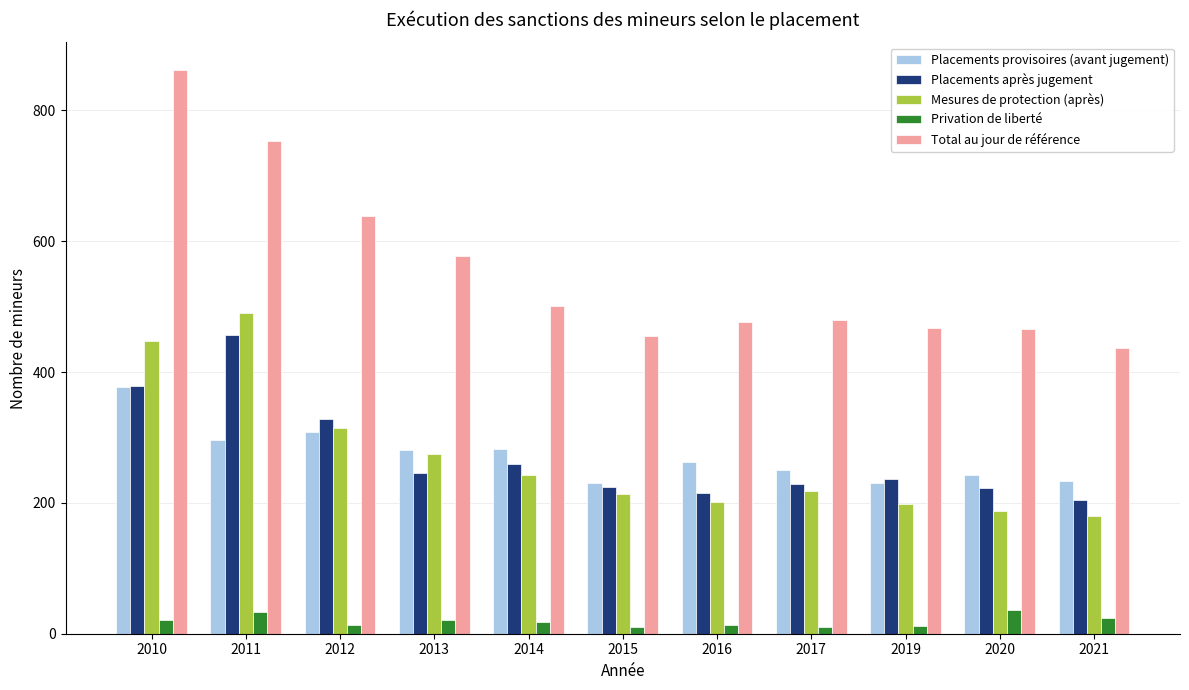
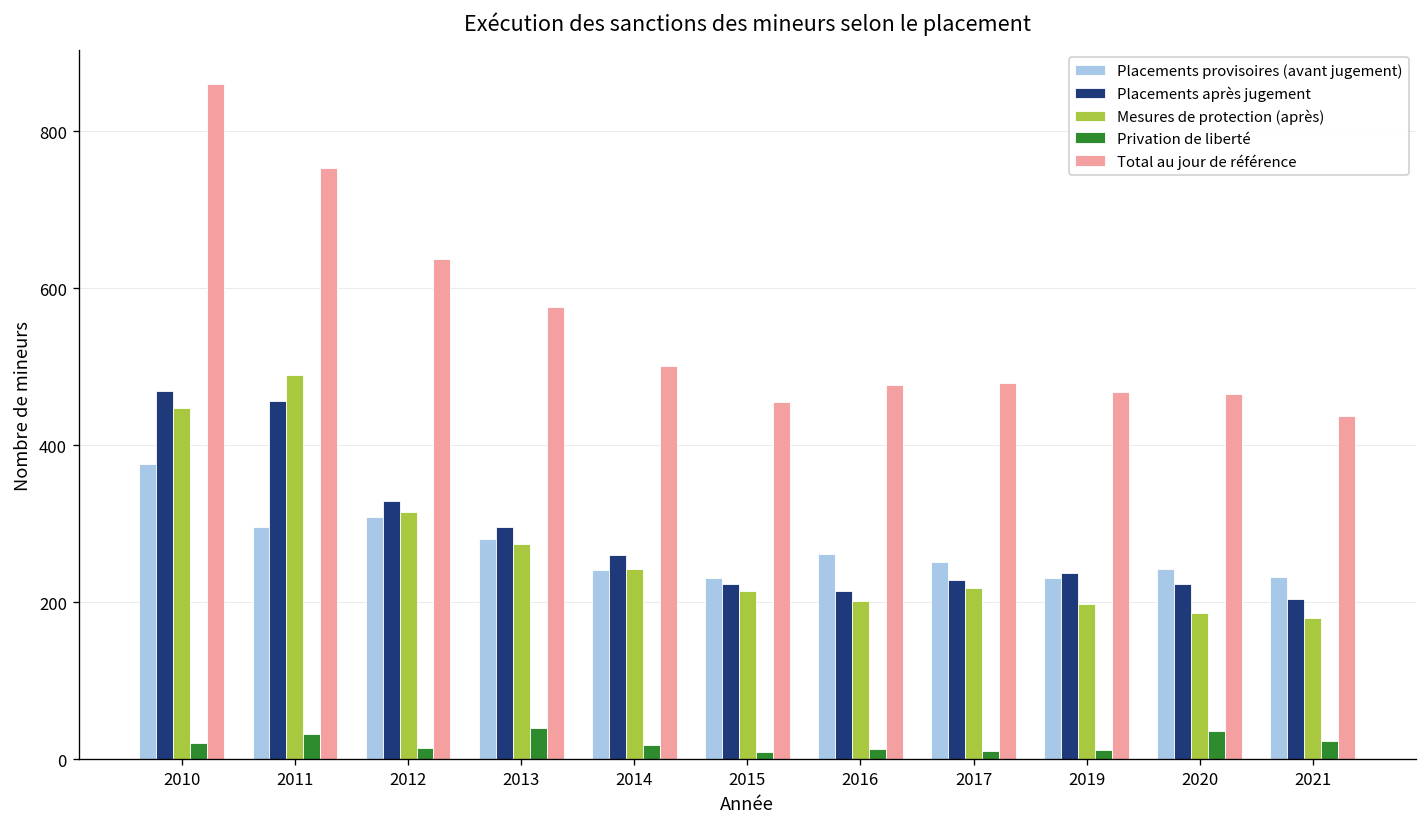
Placements après jugement, 2010: 380 -> 470
Placements après jugement, 2013: 250 -> 300
Privation de liberté, 2013: 20 -> 40
Placements provisoires (avant jugement), 2014: 280 -> 240
